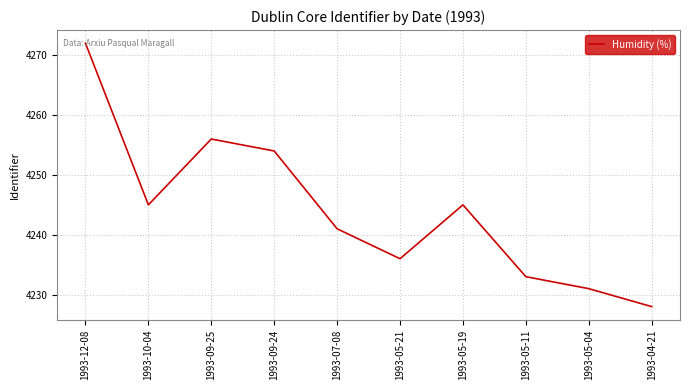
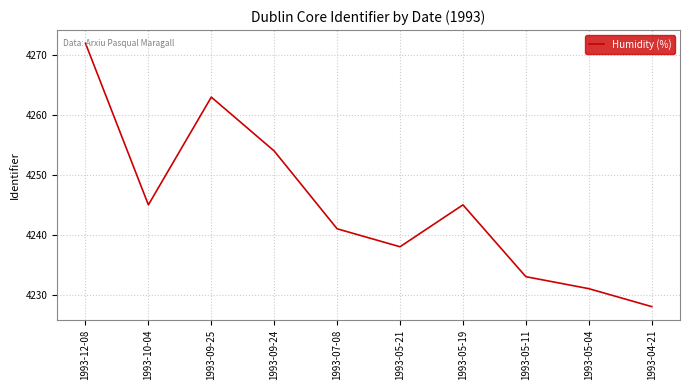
1993-09-25: 4256 -> 4263
1993-05-21: 4236 -> 4238
